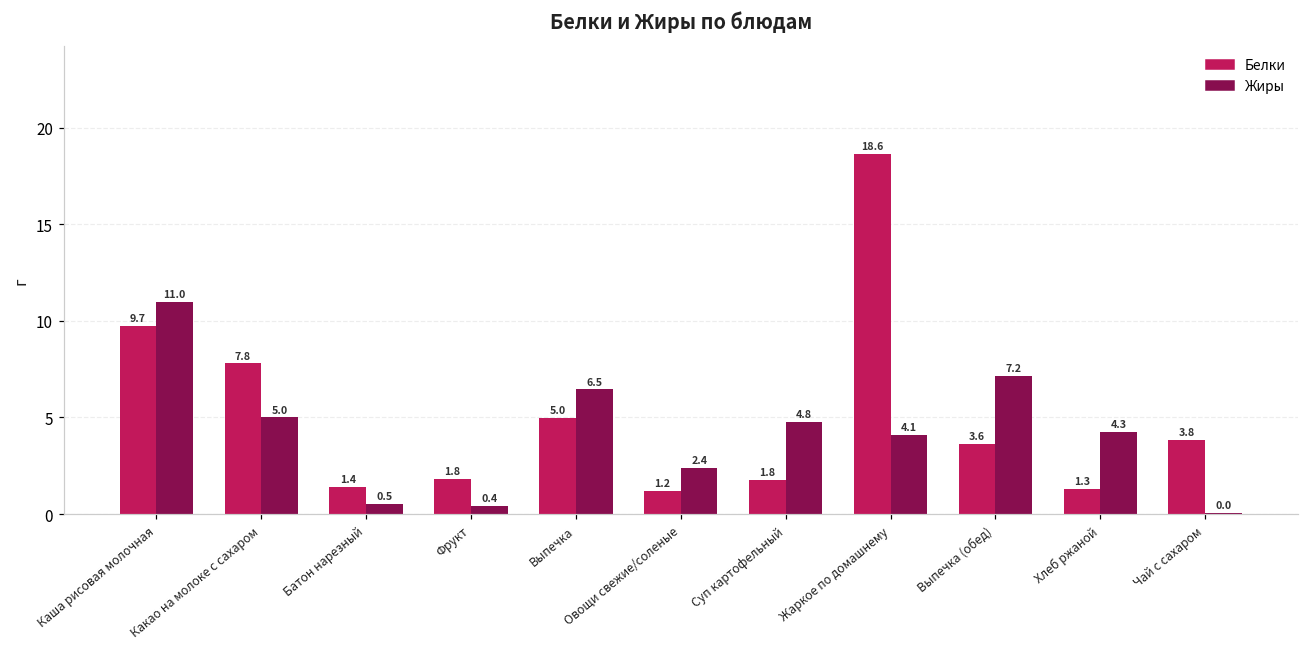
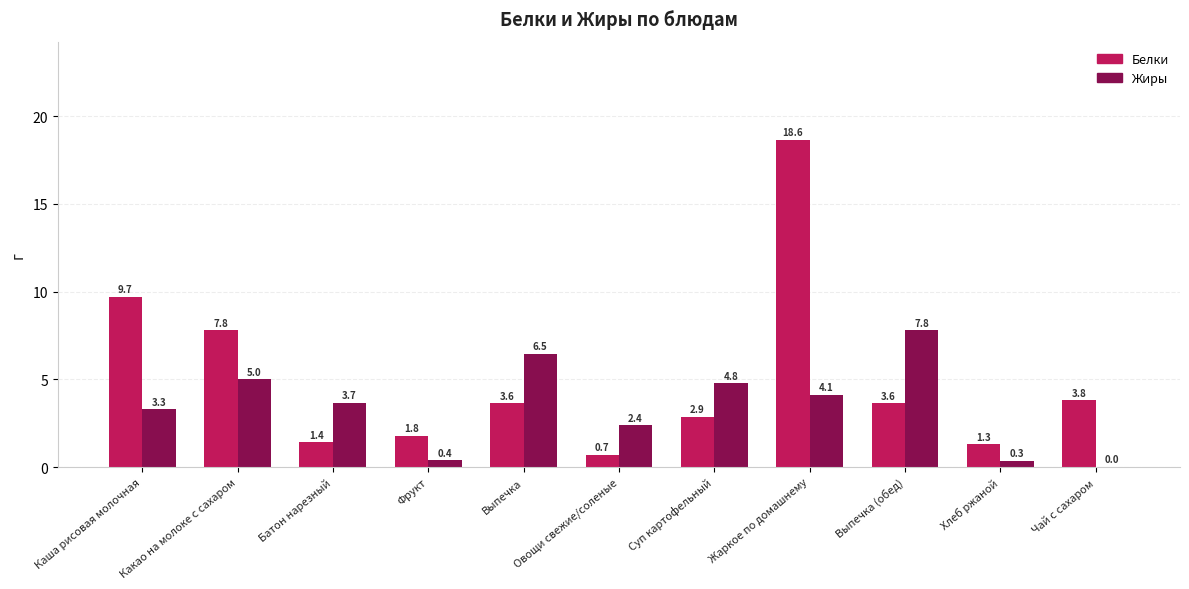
Жиры, Каша рисовая молочная: 11.0 -> 3.3
Жиры, Батон нарезный: 0.5 -> 3.7
Белки, Выпечка: 5.0 -> 3.6
Белки, Овощи свежие/соленые: 1.2 -> 0.7
Белки, Суп картофельный: 1.8 -> 2.9
Жиры, Выпечка (обед): 7.2 -> 7.8
Жиры, Хлеб ржаной: 4.3 -> 0.3
